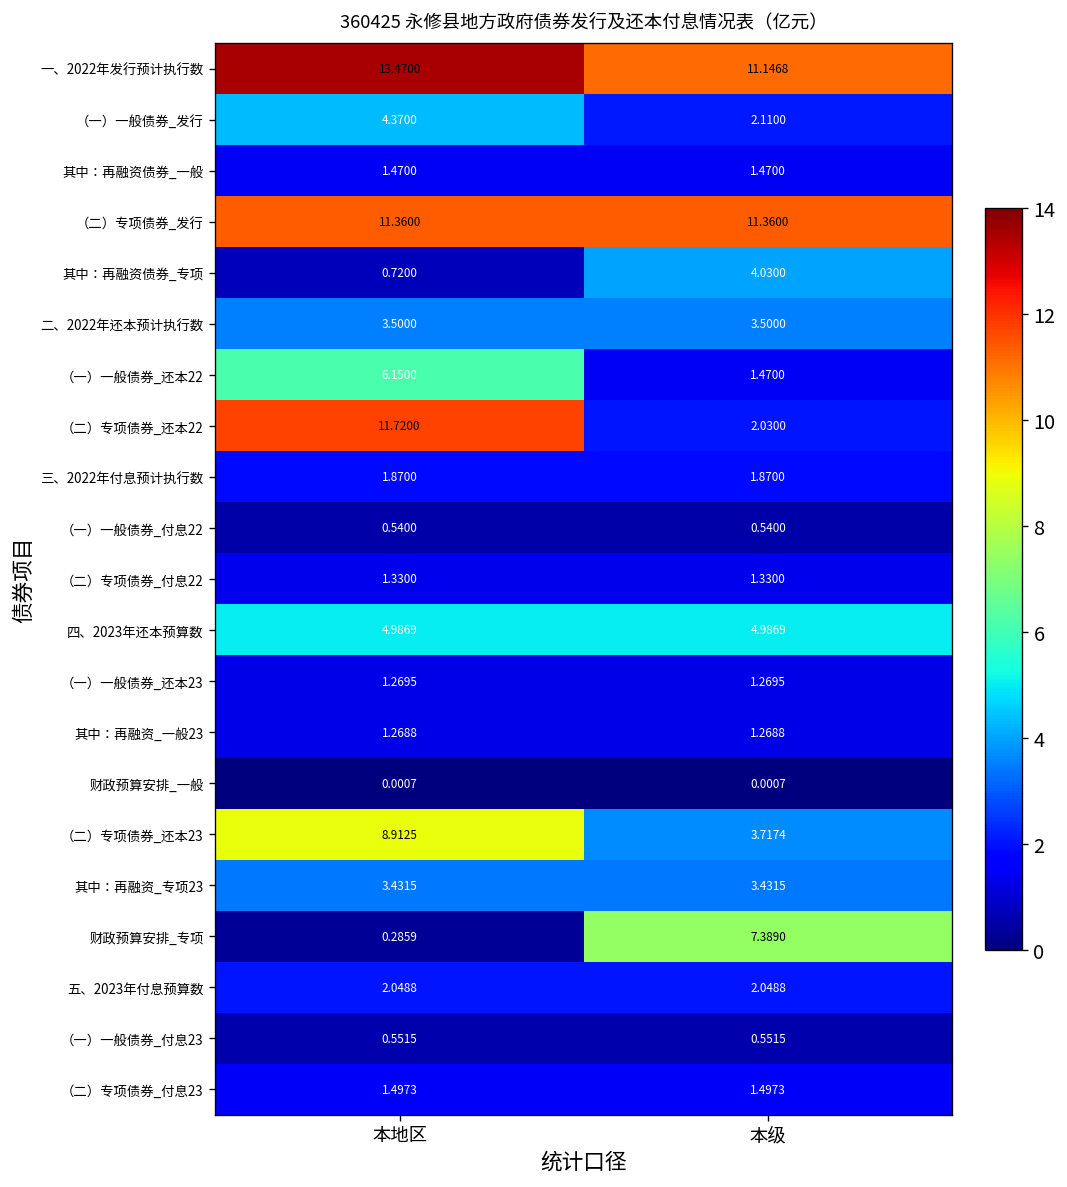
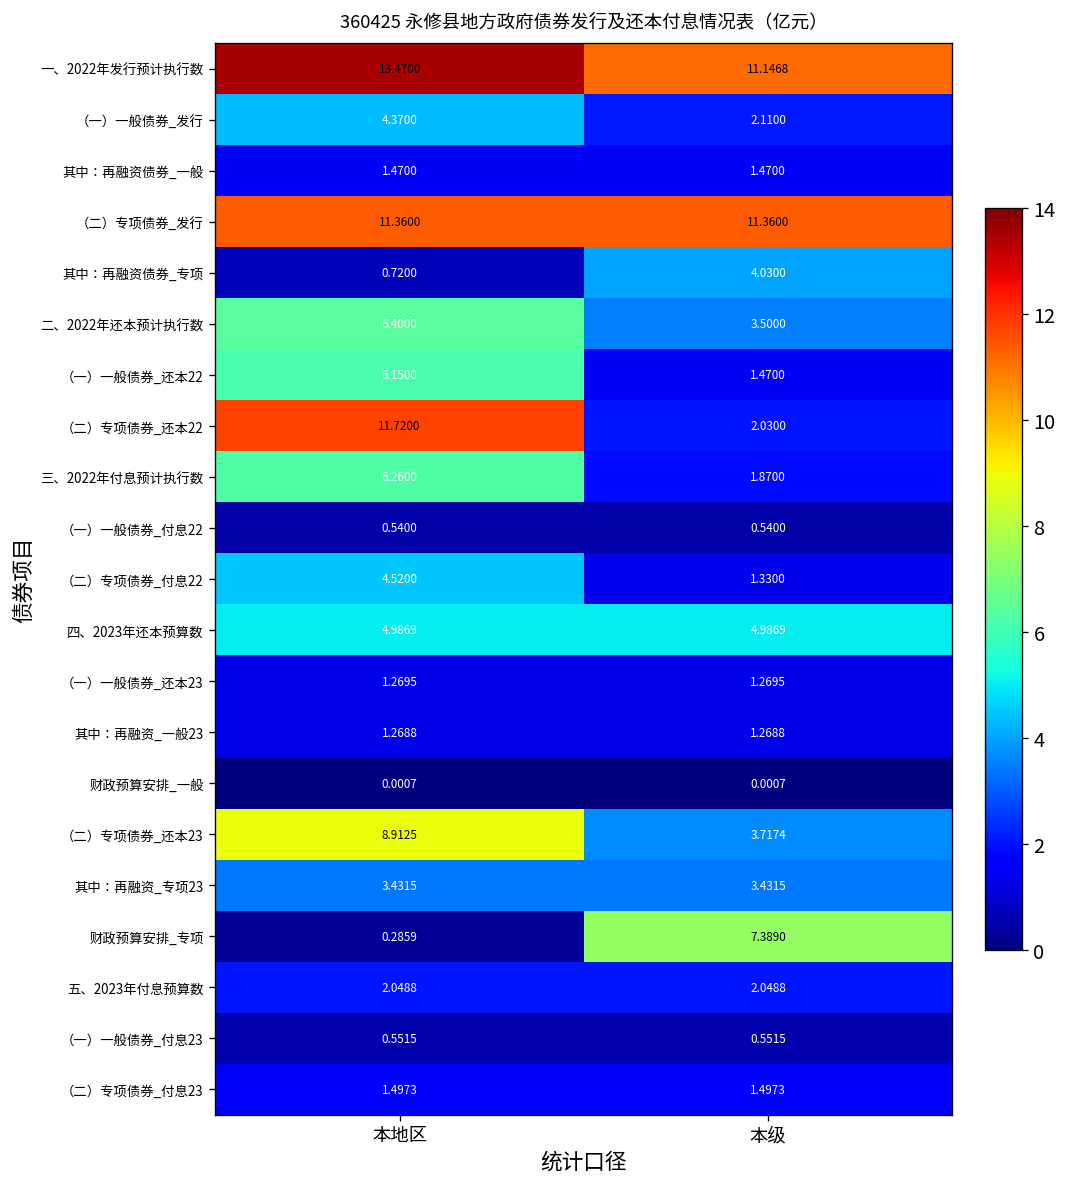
二、2022年还本预计执行数, 本地区: 3.5000 -> 6.4000
三、2022年付息预计执行数, 本地区: 1.8700 -> 6.2600
（二）专项债券_付息22, 本地区: 1.3300 -> 4.5200
